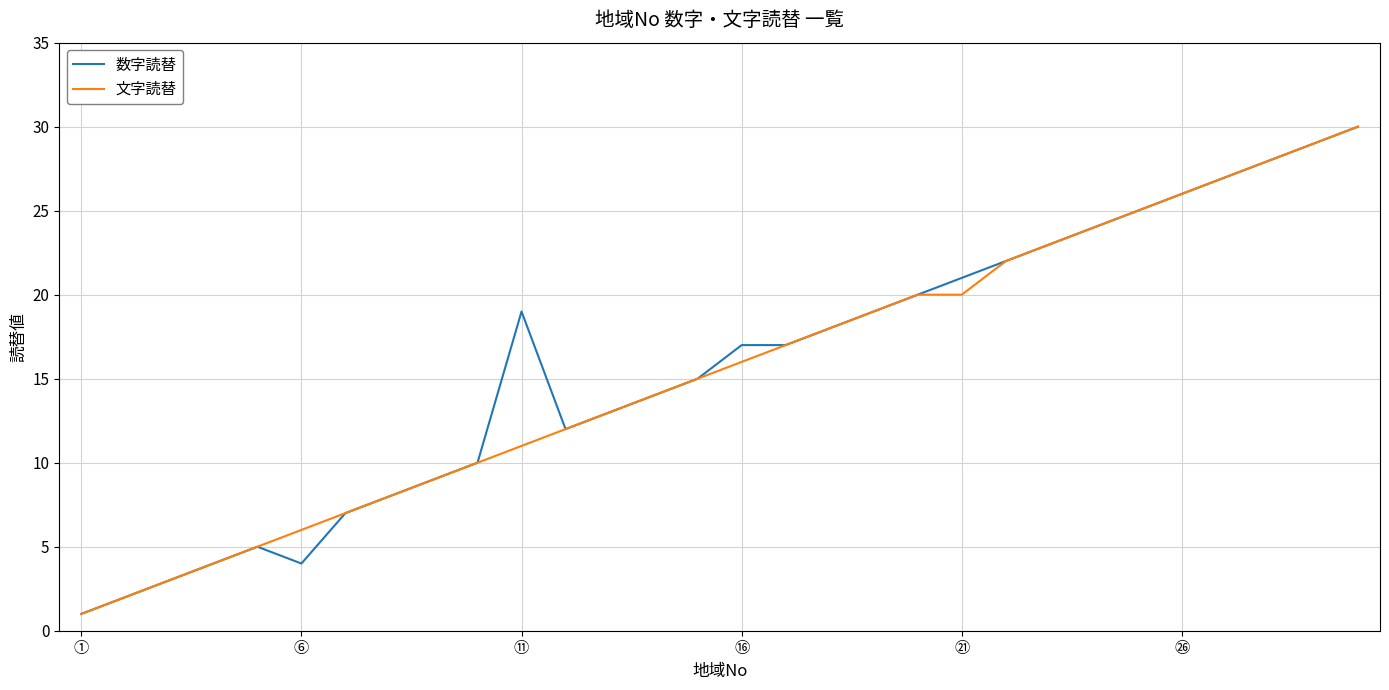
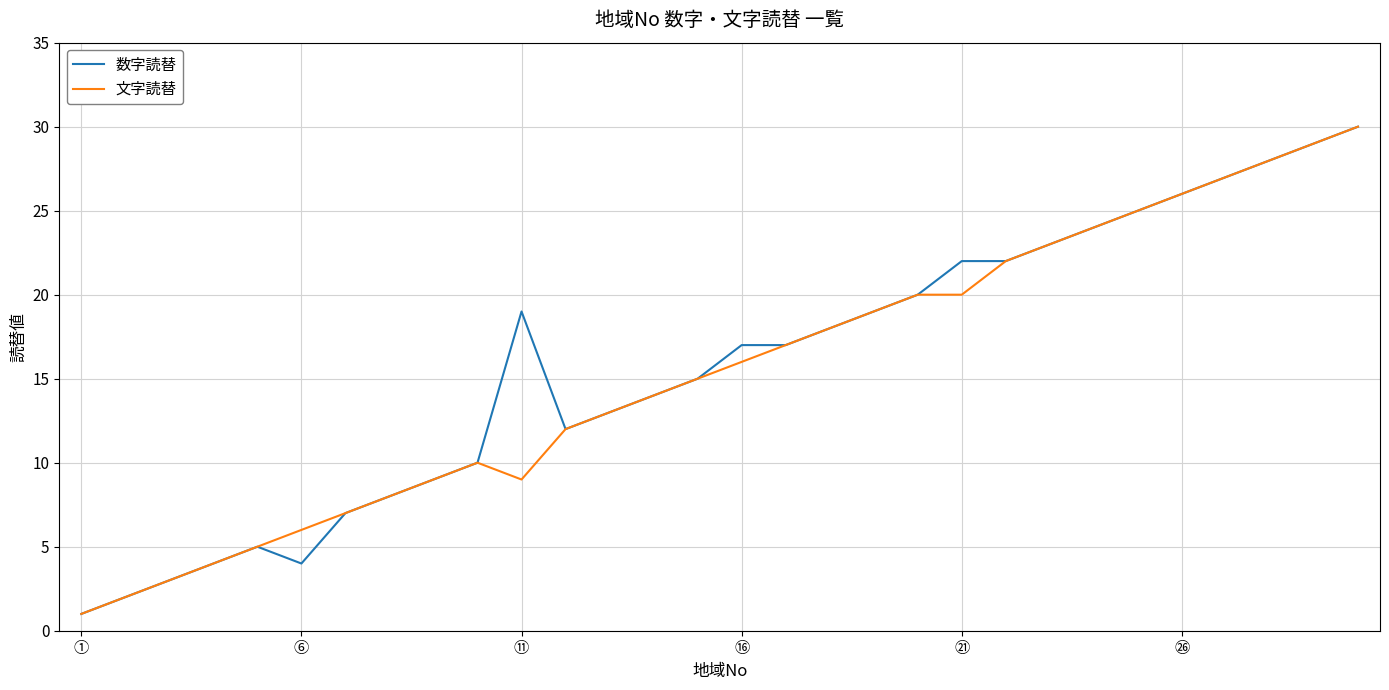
文字読替, ⑪: 11 -> 9
数字読替, ㉑: 21 -> 22
